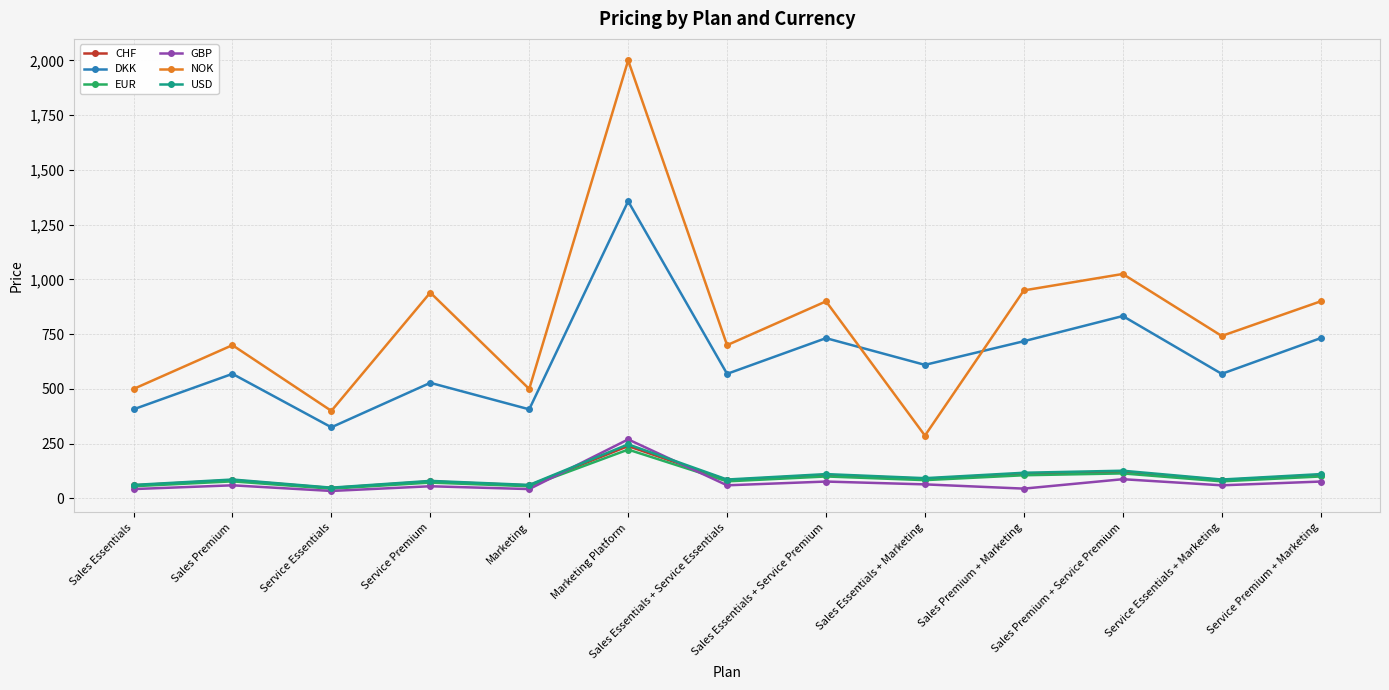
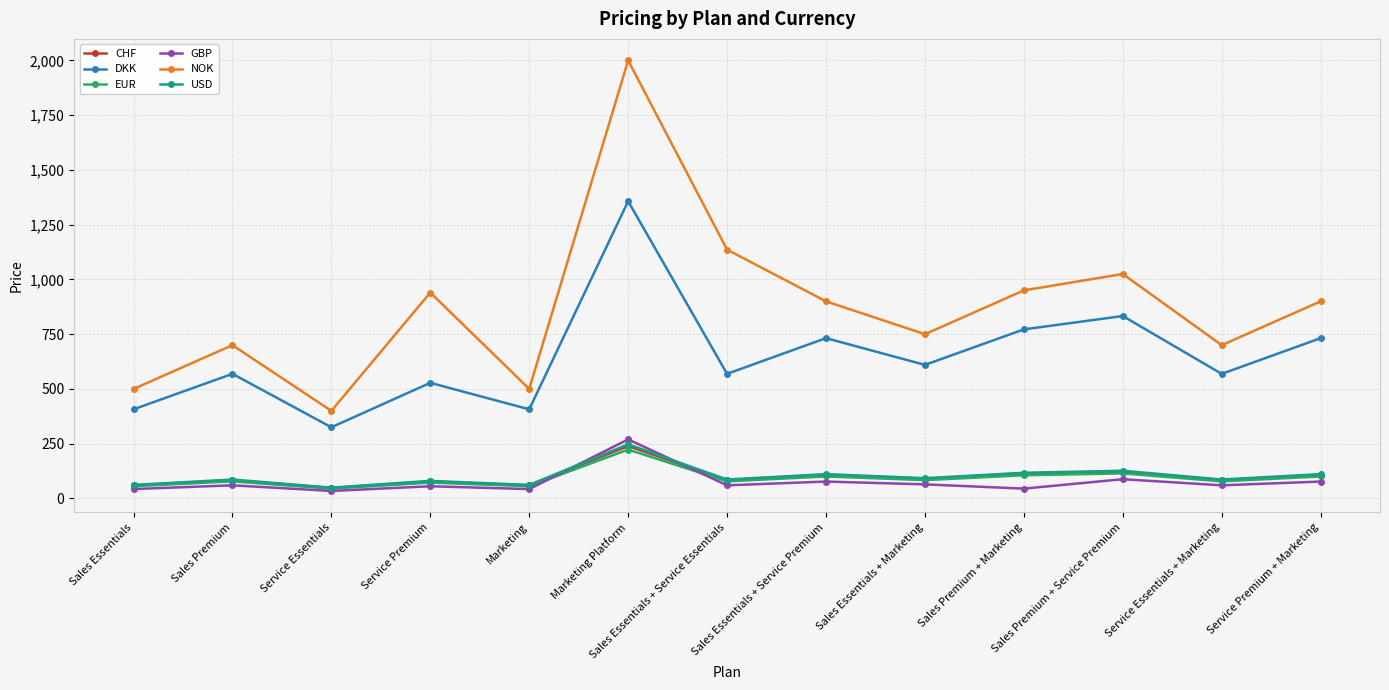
NOK, Sales Essentials + Service Essentials: 700 -> 1,140
NOK, Sales Essentials + Marketing: 290 -> 750
DKK, Sales Premium + Marketing: 720 -> 770
NOK, Service Essentials + Marketing: 740 -> 700
